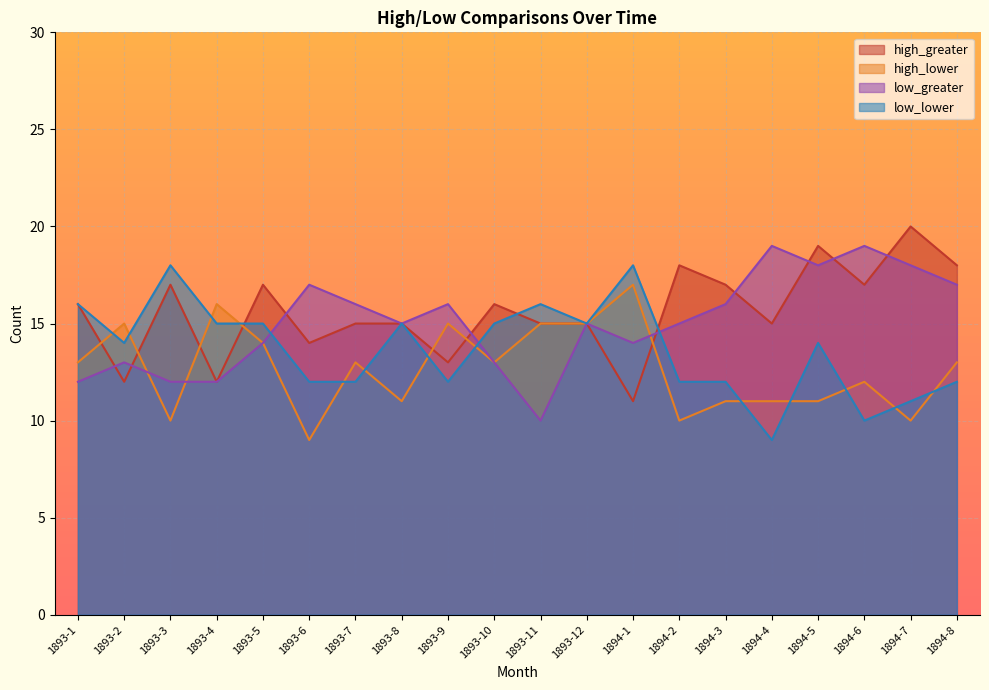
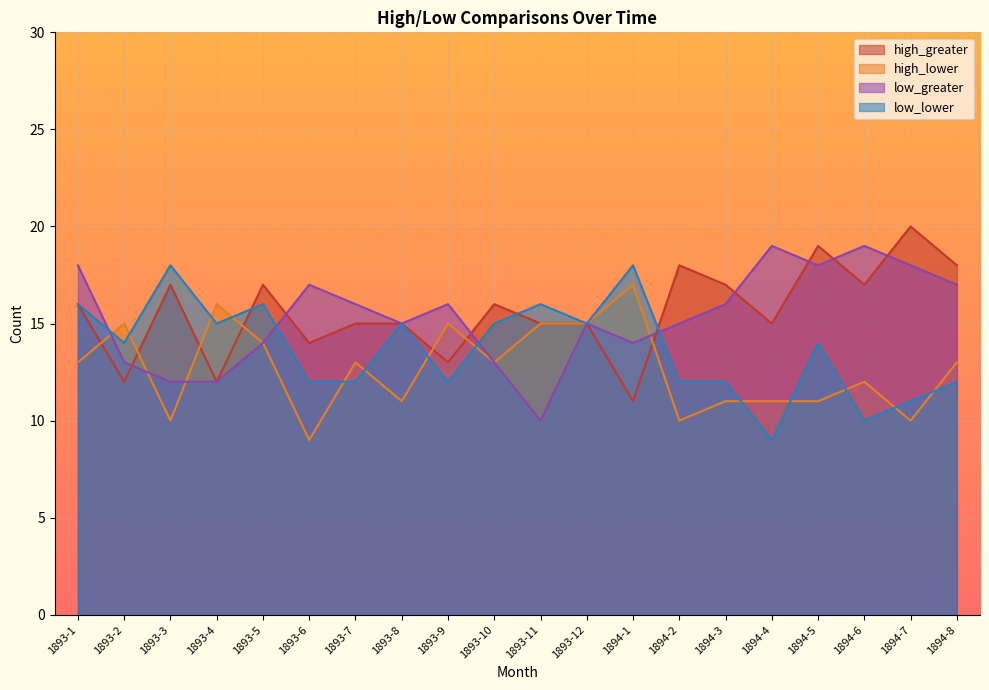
low_greater, 1893-1: 12 -> 18
low_lower, 1893-5: 15 -> 16
